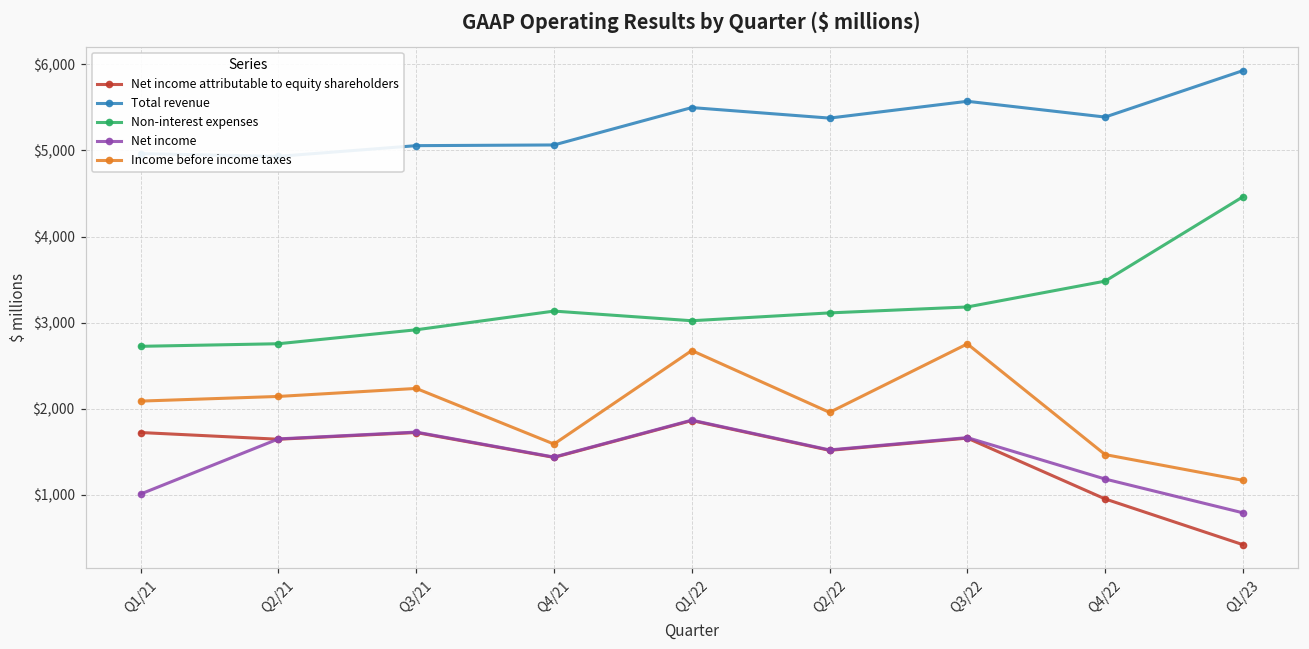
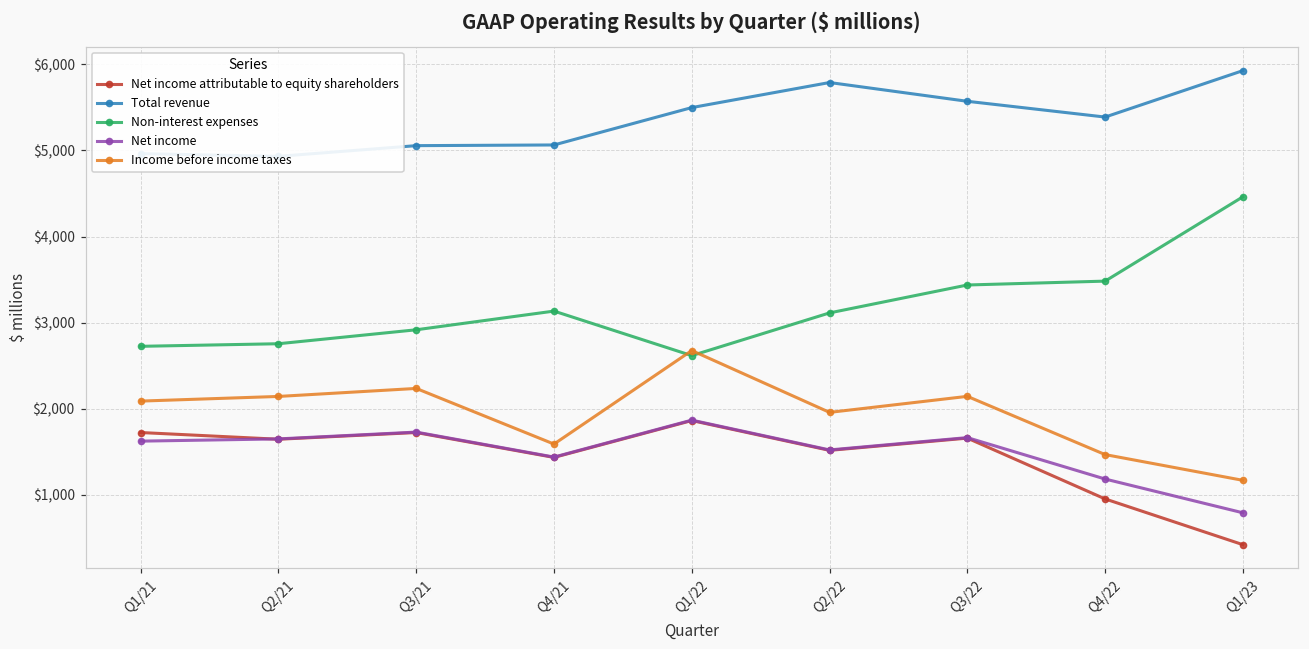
Net income, Q1/21: $1,000 -> $1,600
Non-interest expenses, Q1/22: $3,000 -> $2,600
Total revenue, Q2/22: $5,400 -> $5,800
Non-interest expenses, Q3/22: $3,200 -> $3,400
Income before income taxes, Q3/22: $2,800 -> $2,100
